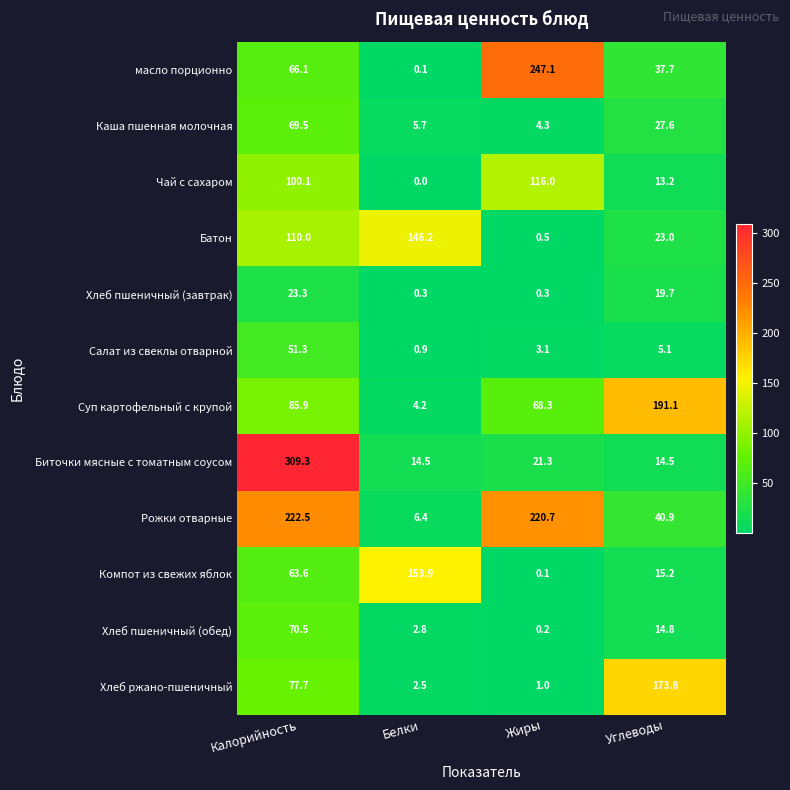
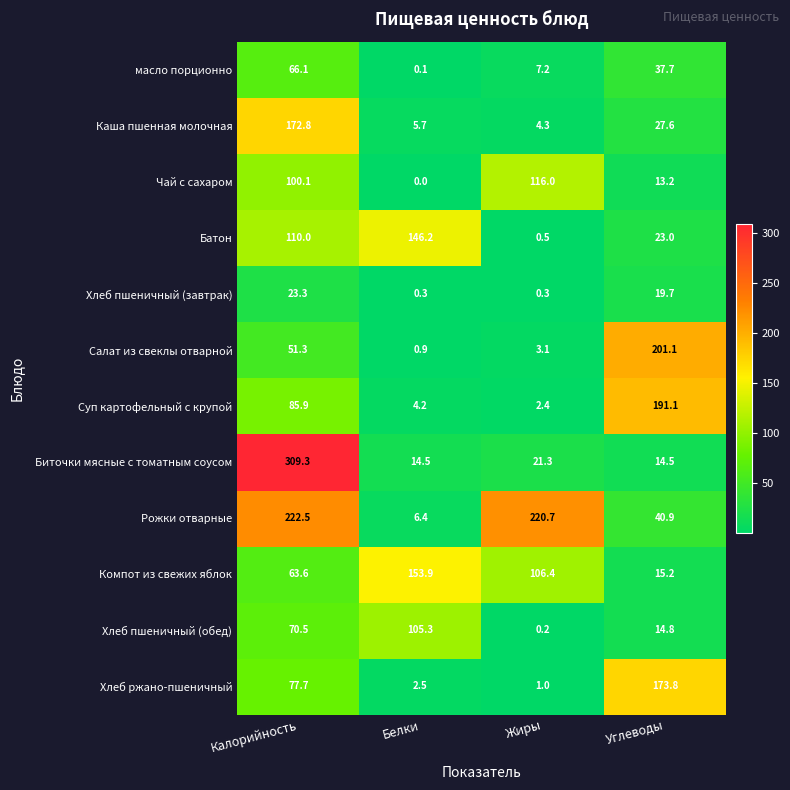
масло порционно, Жиры: 247.1 -> 7.2
Каша пшенная молочная, Калорийность: 69.5 -> 172.8
Салат из свеклы отварной, Углеводы: 5.1 -> 201.1
Суп картофельный с крупой, Жиры: 68.3 -> 2.4
Компот из свежих яблок, Жиры: 0.1 -> 106.4
Хлеб пшеничный (обед), Белки: 2.8 -> 105.3
